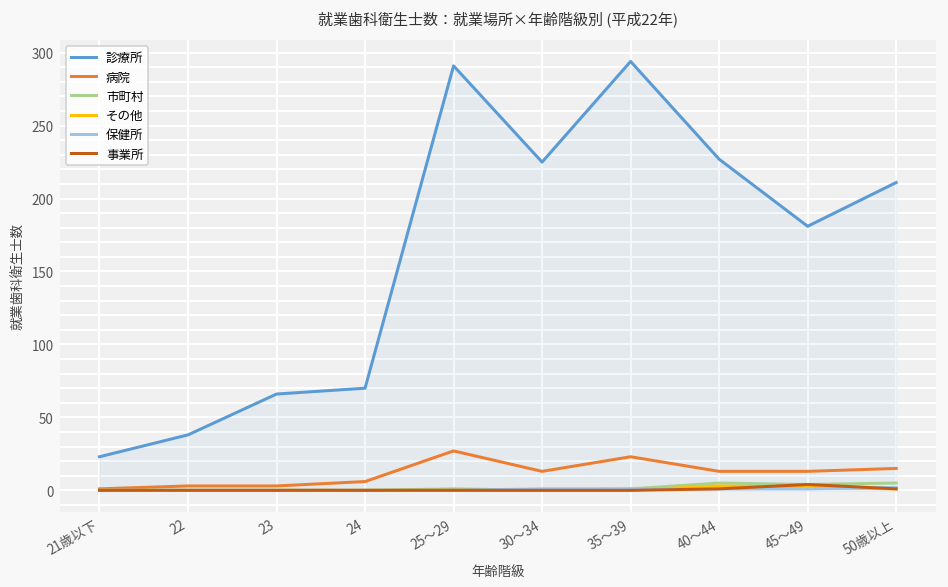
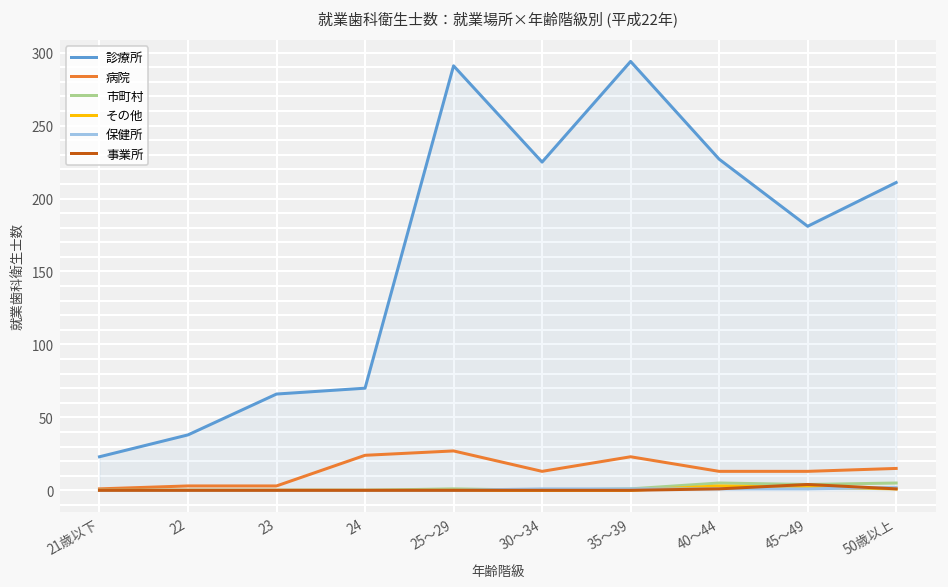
病院, 24: 6 -> 24
